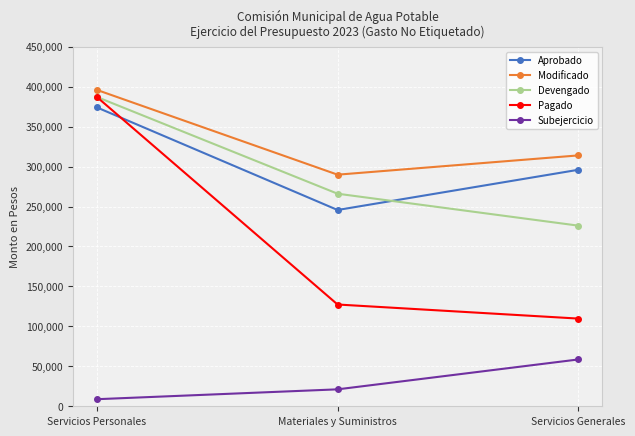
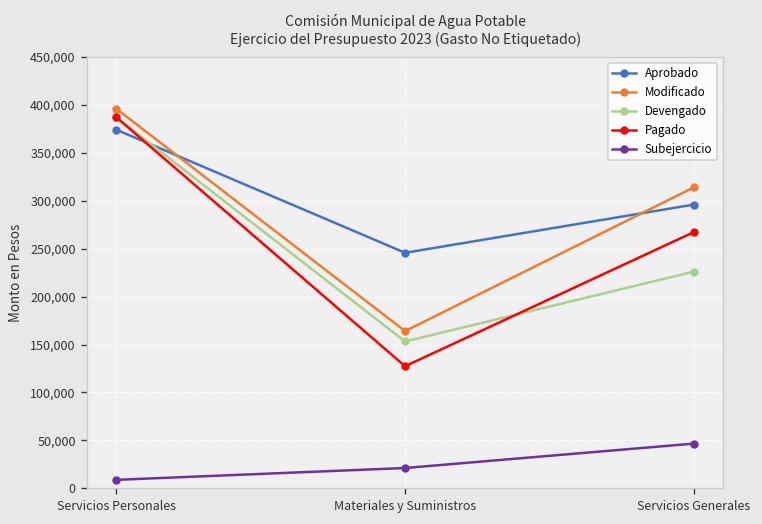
Modificado, Materiales y Suministros: 290,000 -> 160,000
Devengado, Materiales y Suministros: 270,000 -> 150,000
Pagado, Servicios Generales: 110,000 -> 270,000
Subejercicio, Servicios Generales: 60,000 -> 50,000
